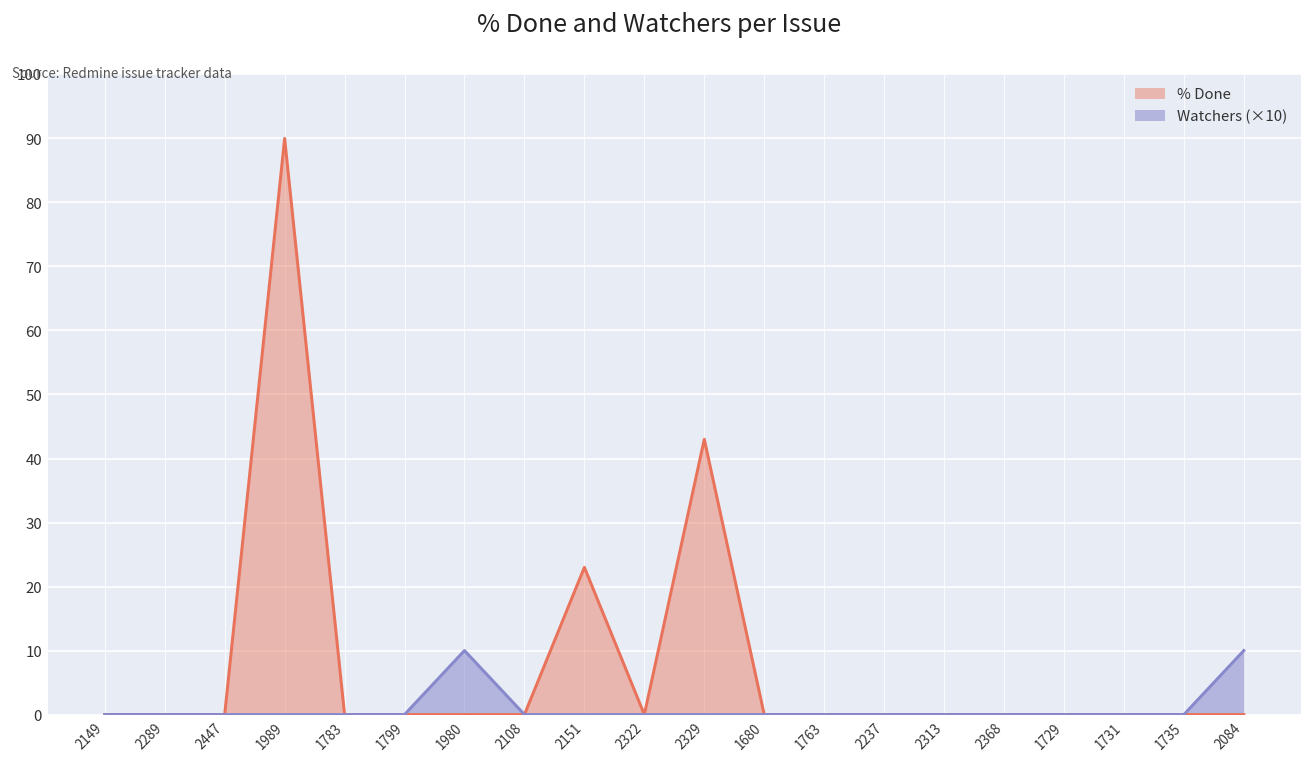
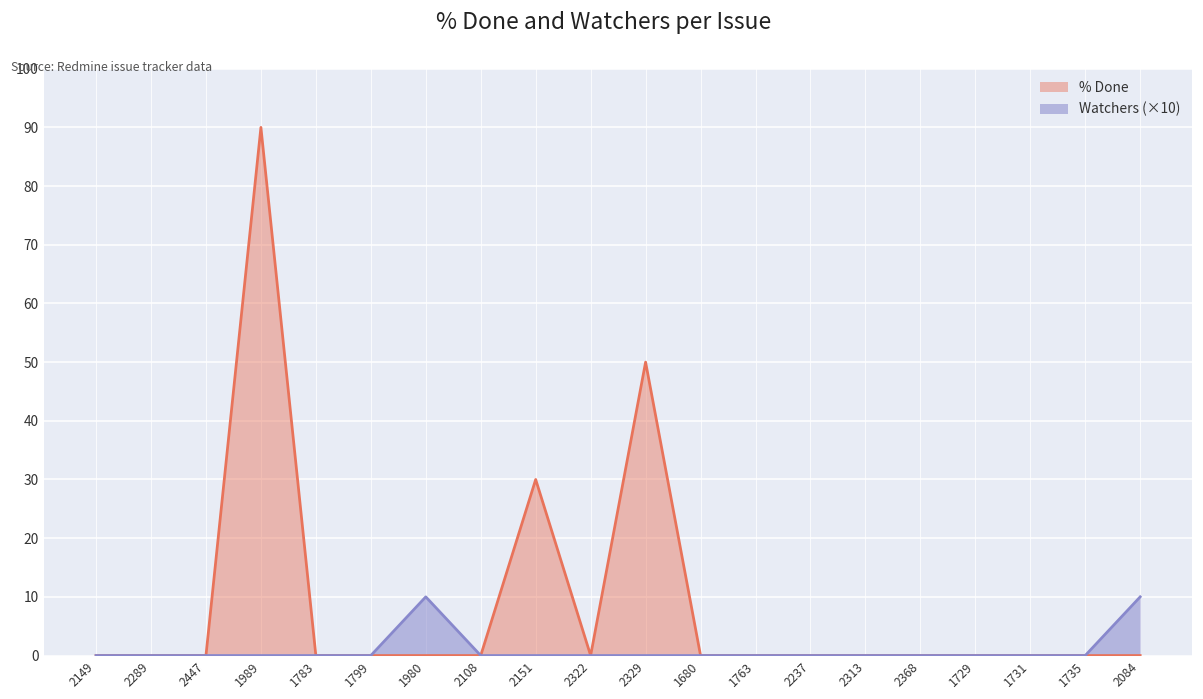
% Done, 2151: 23 -> 30
% Done, 2329: 43 -> 50
